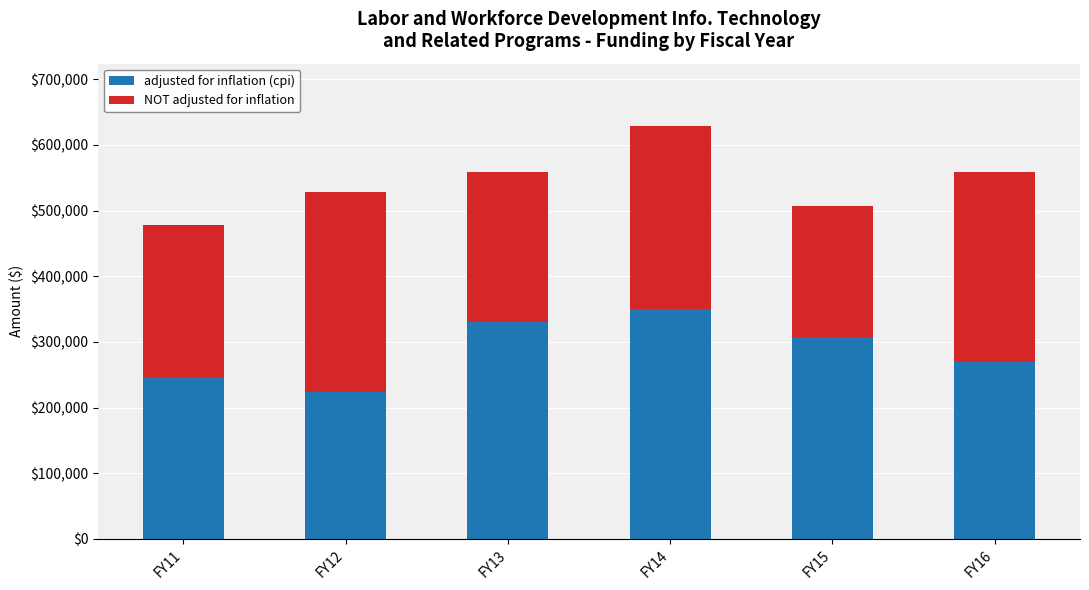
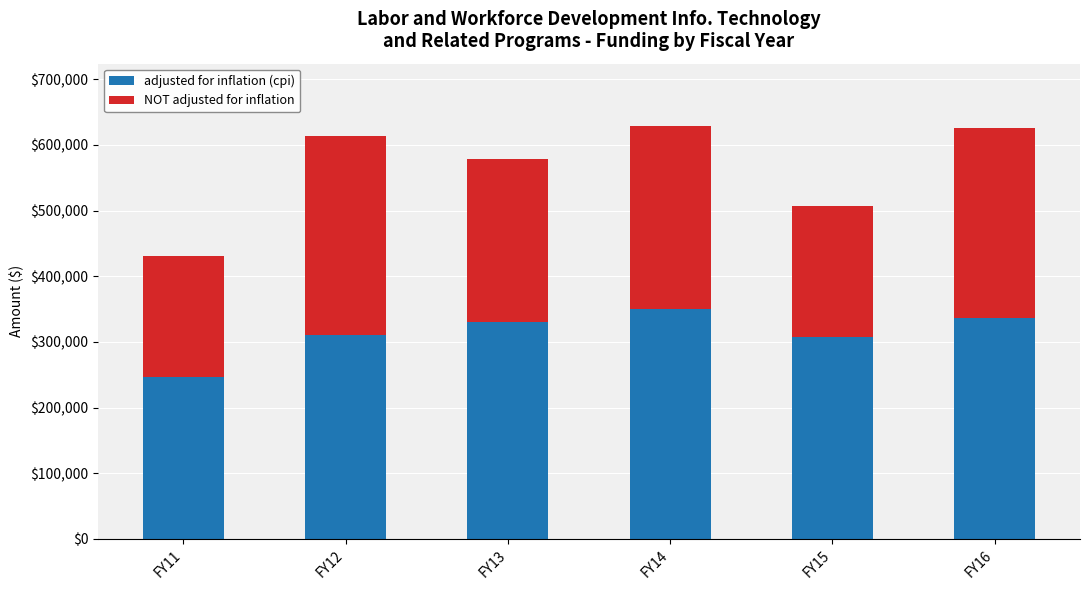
NOT adjusted for inflation, FY11: $230,000 -> $190,000
adjusted for inflation (cpi), FY12: $220,000 -> $310,000
NOT adjusted for inflation, FY13: $230,000 -> $250,000
adjusted for inflation (cpi), FY16: $270,000 -> $340,000
